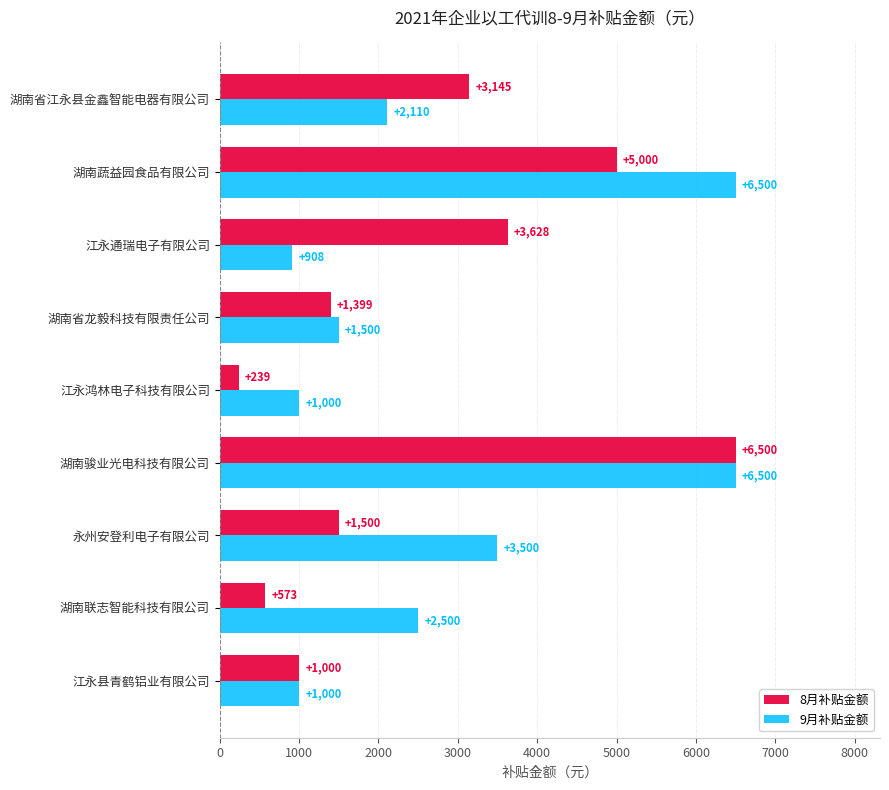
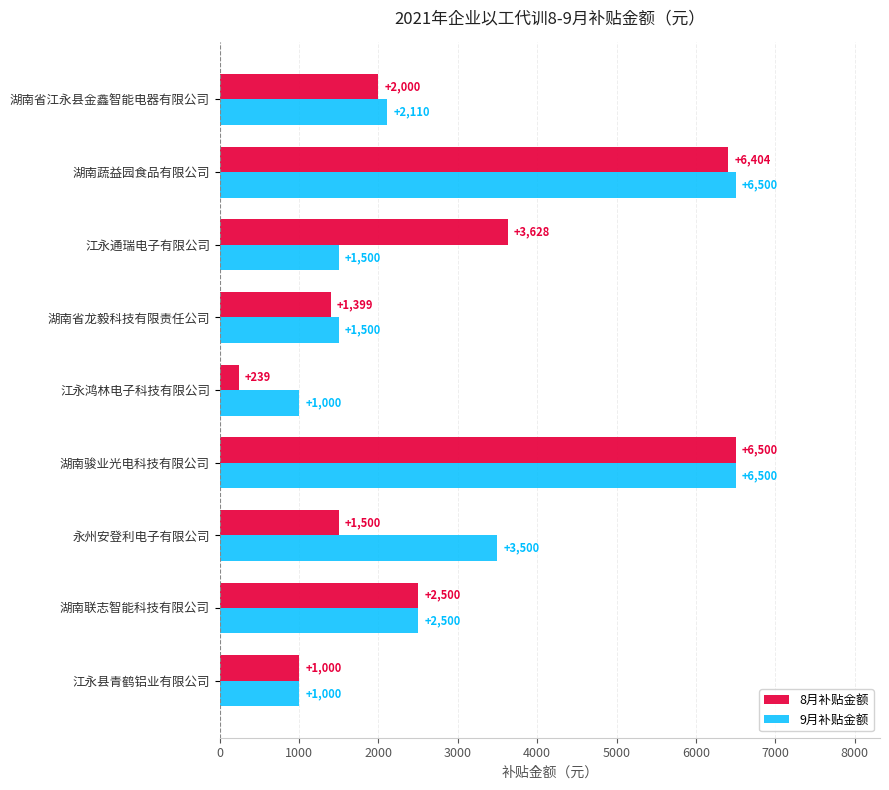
8月补贴金额, 湖南省江永县金鑫智能电器有限公司: +3,145 -> +2,000
8月补贴金额, 湖南蔬益园食品有限公司: +5,000 -> +6,404
9月补贴金额, 江永通瑞电子有限公司: +908 -> +1,500
8月补贴金额, 湖南联志智能科技有限公司: +573 -> +2,500
